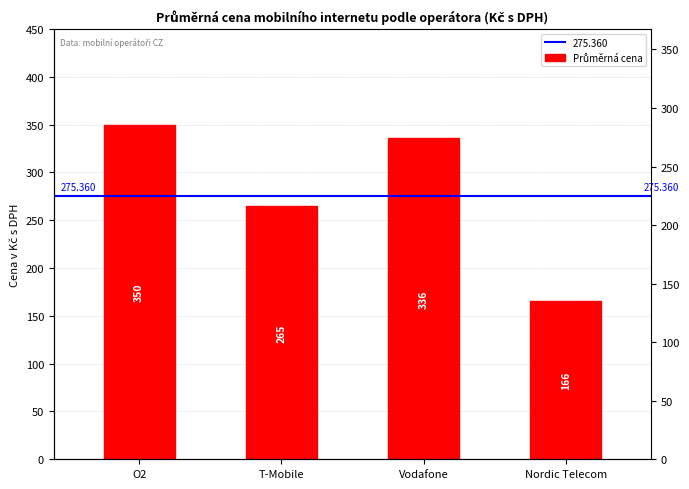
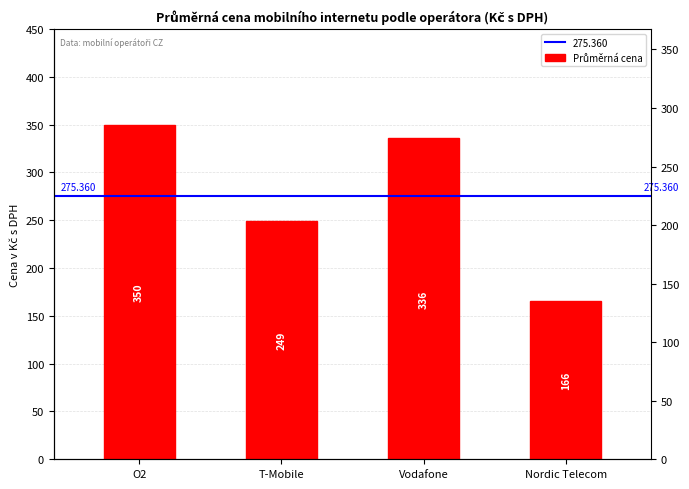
T-Mobile: 265 -> 249
